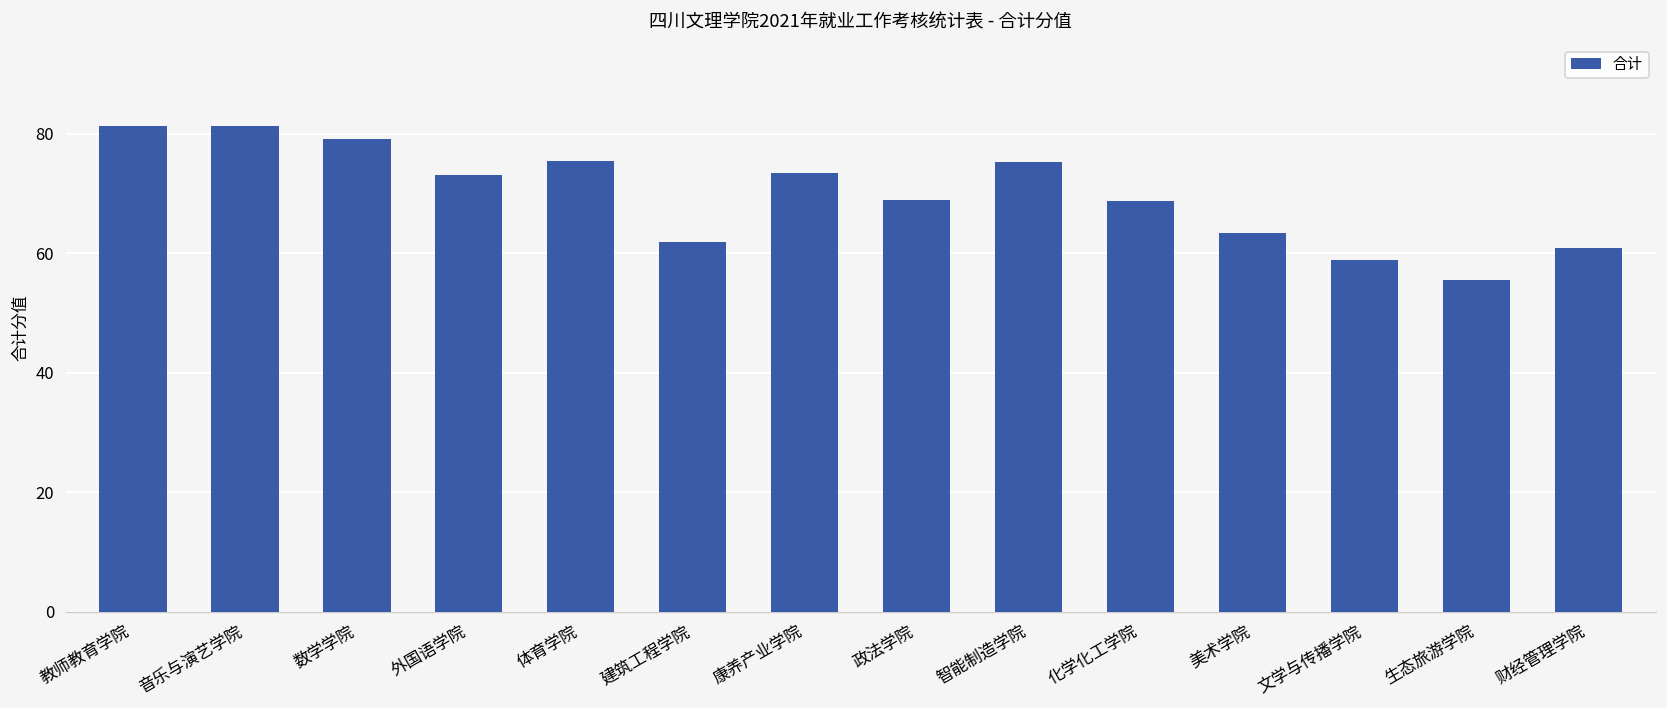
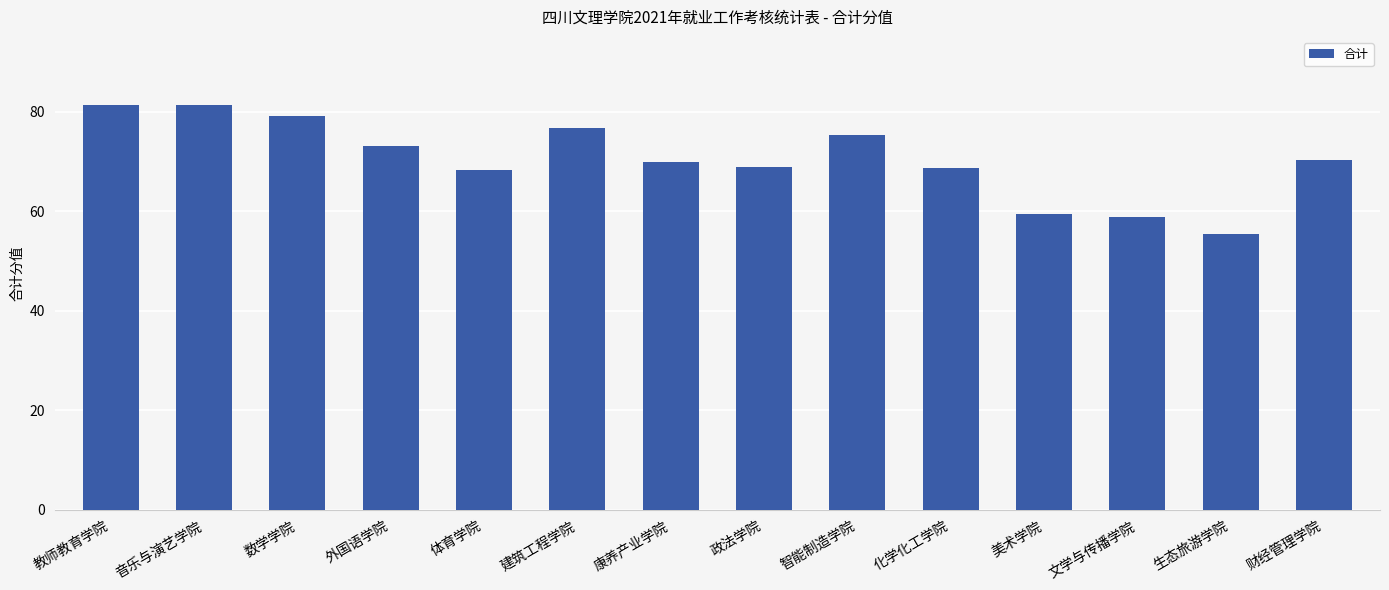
体育学院: 76 -> 68
建筑工程学院: 62 -> 77
康养产业学院: 74 -> 70
美术学院: 63 -> 59
财经管理学院: 61 -> 70
